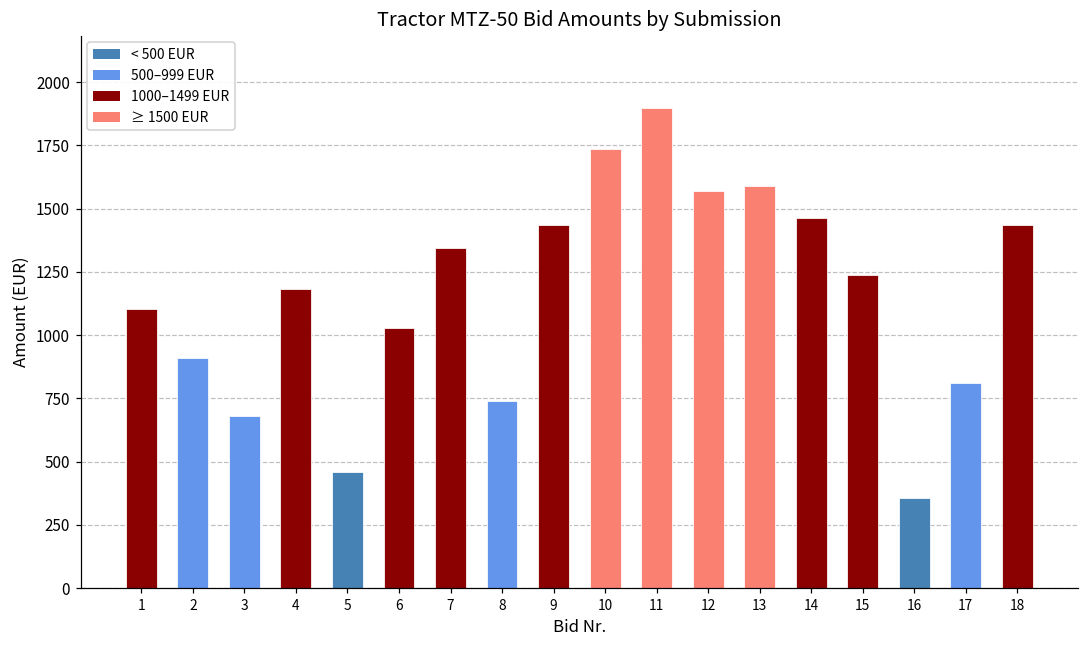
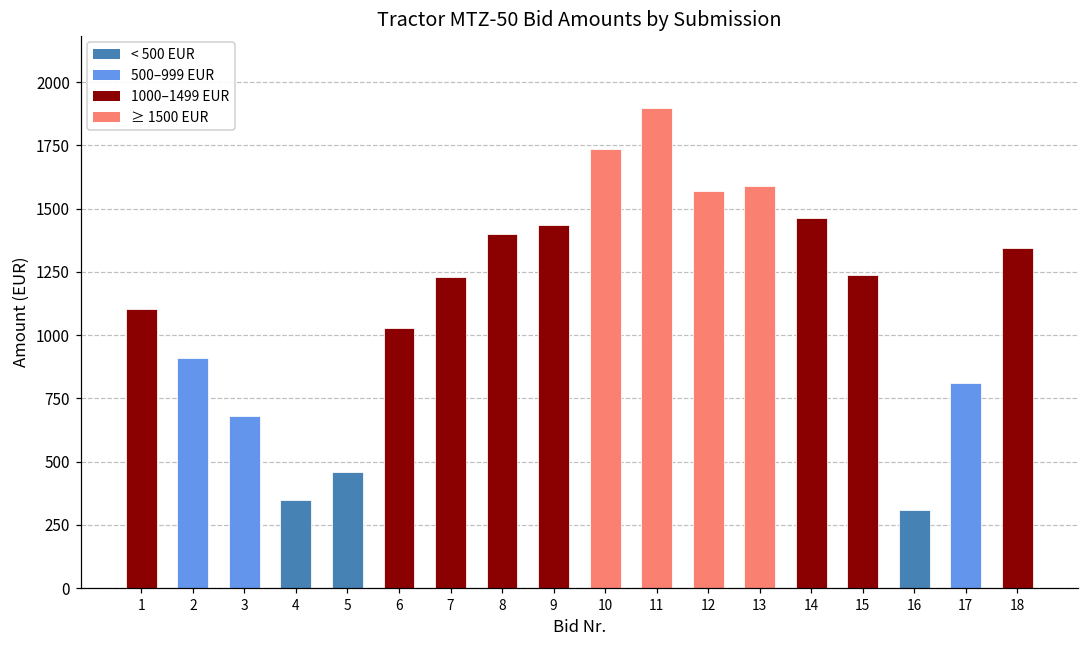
4: 1180 -> 350
7: 1350 -> 1230
8: 740 -> 1400
16: 360 -> 310
18: 1440 -> 1350
